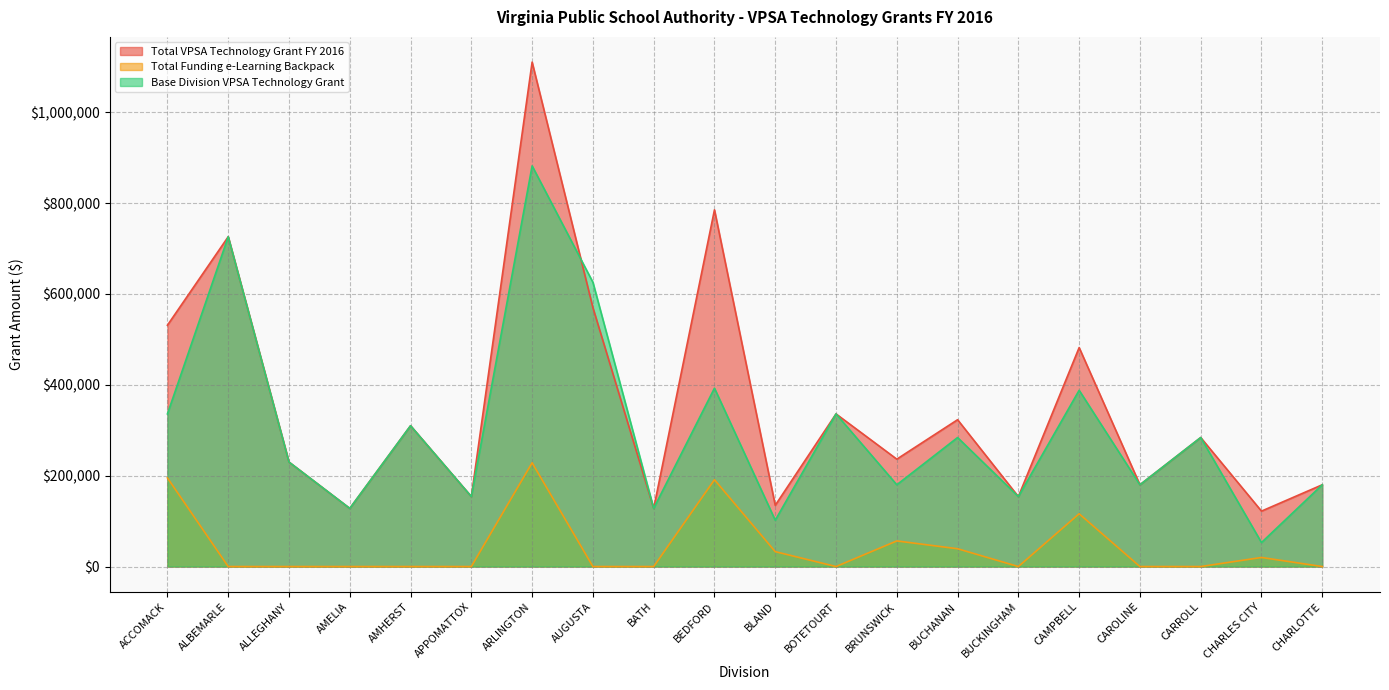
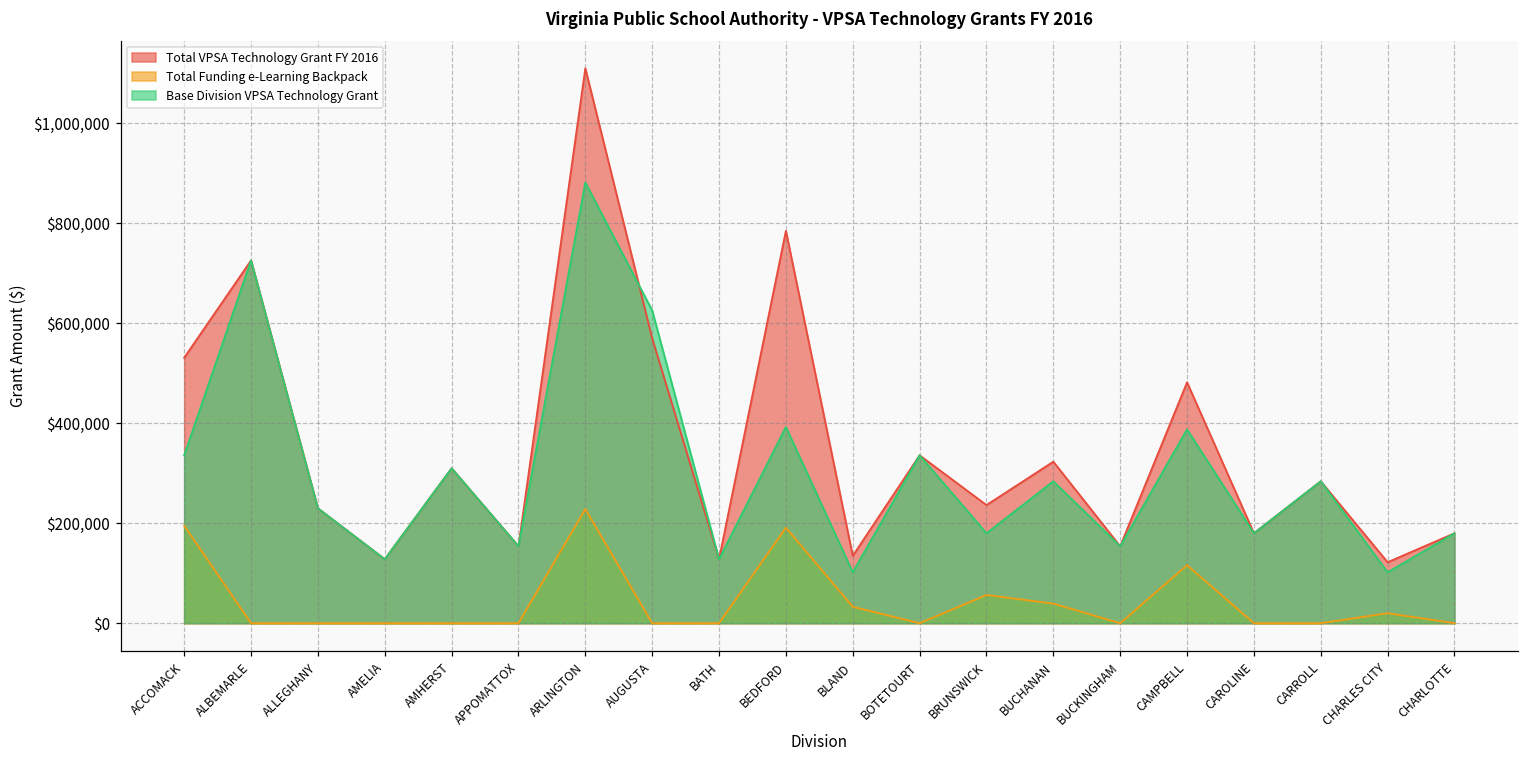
Base Division VPSA Technology Grant, CHARLES CITY: $50,000 -> $100,000
